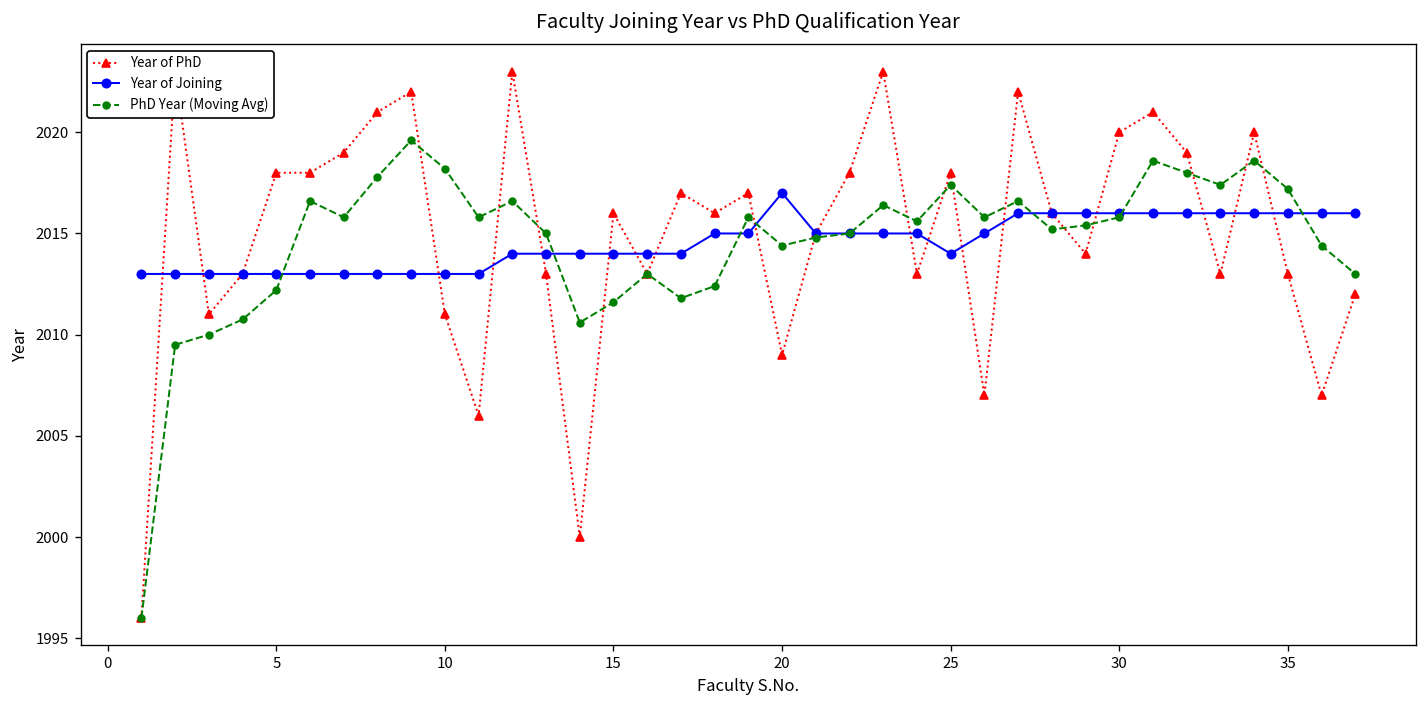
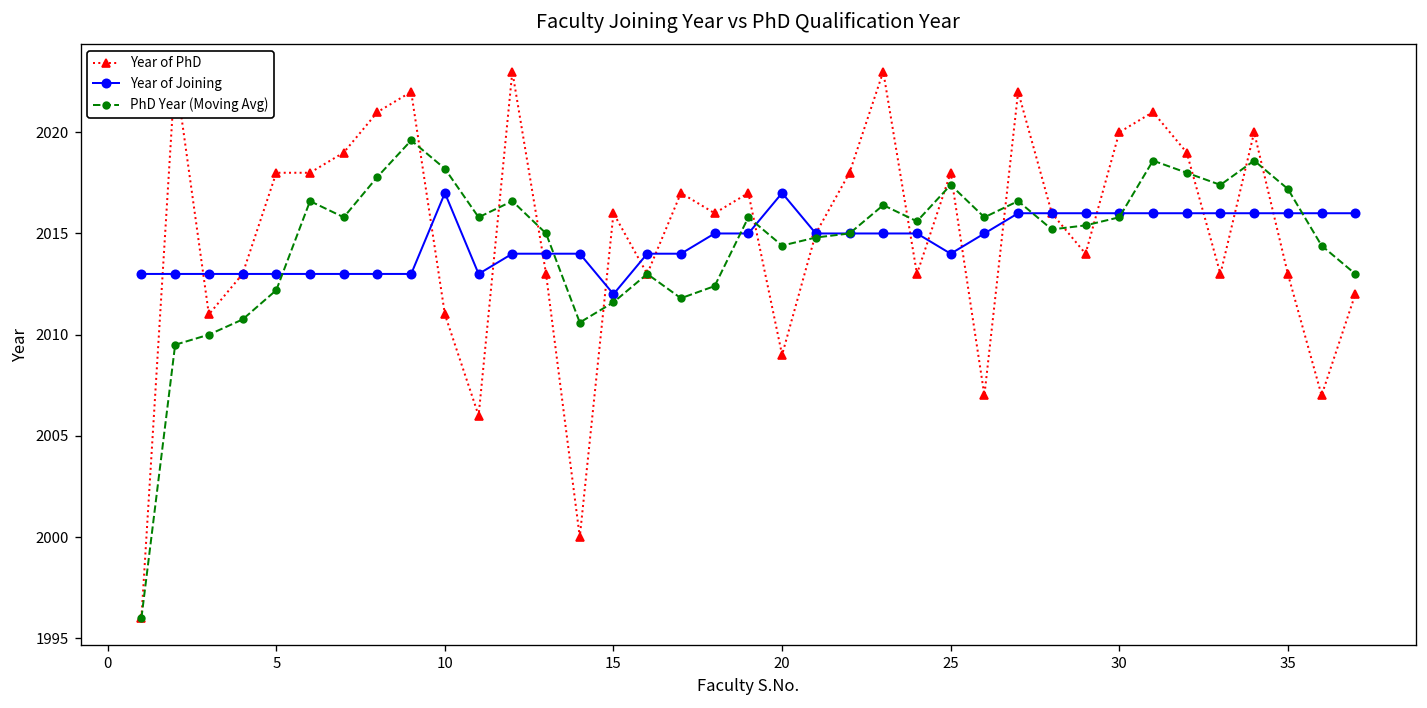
Year of Joining, 10: 2013 -> 2017
Year of Joining, 15: 2014 -> 2012
